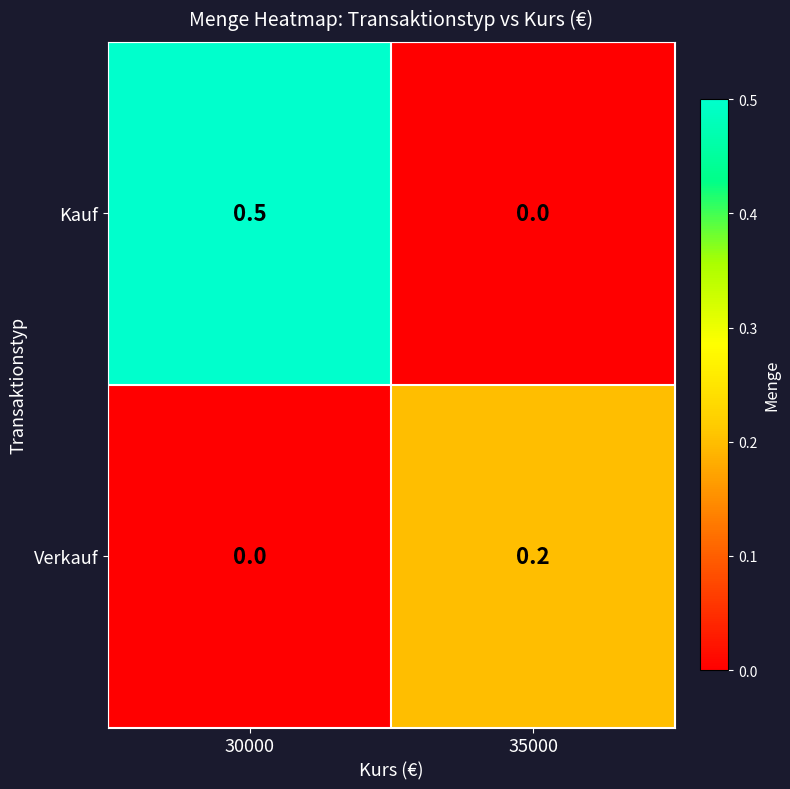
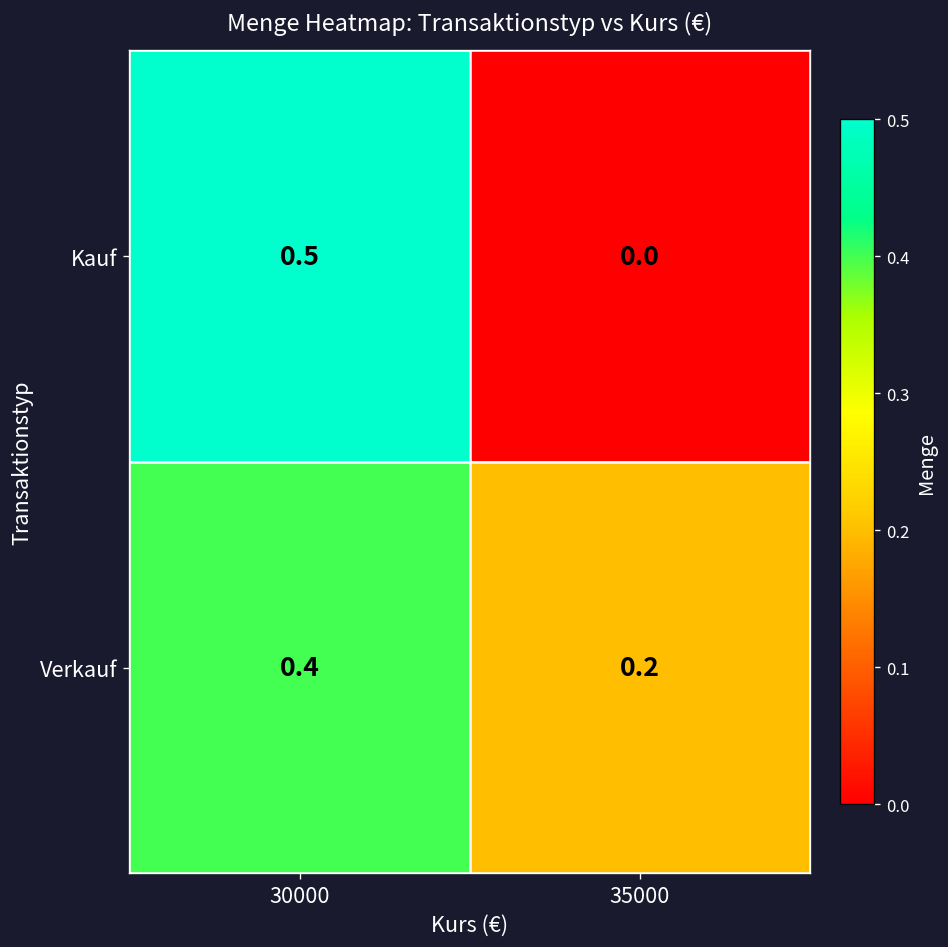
Verkauf, 30000: 0.0 -> 0.4
